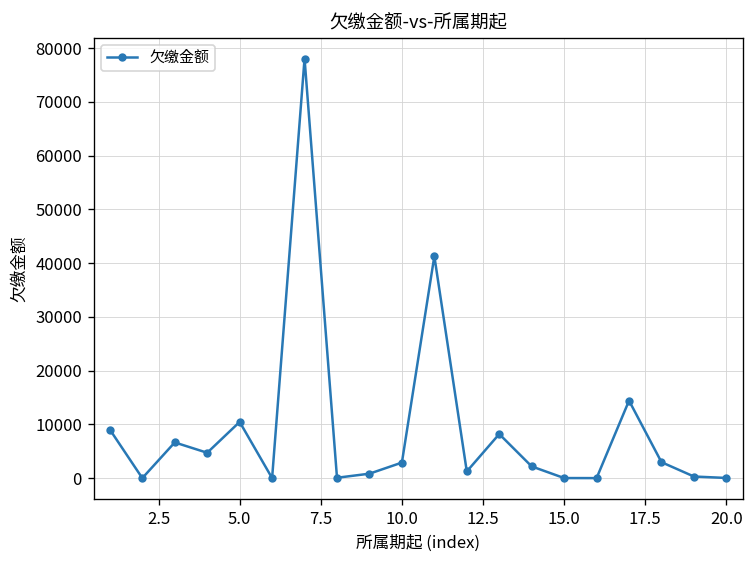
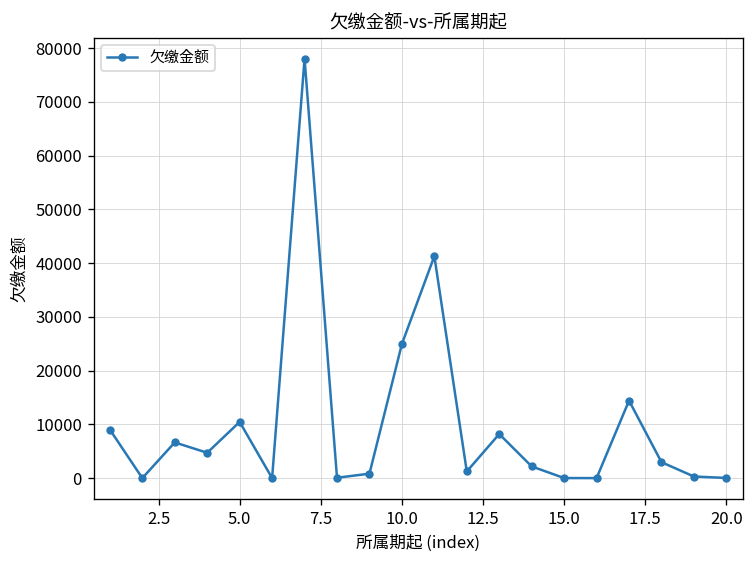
10.0: 3000 -> 25000
